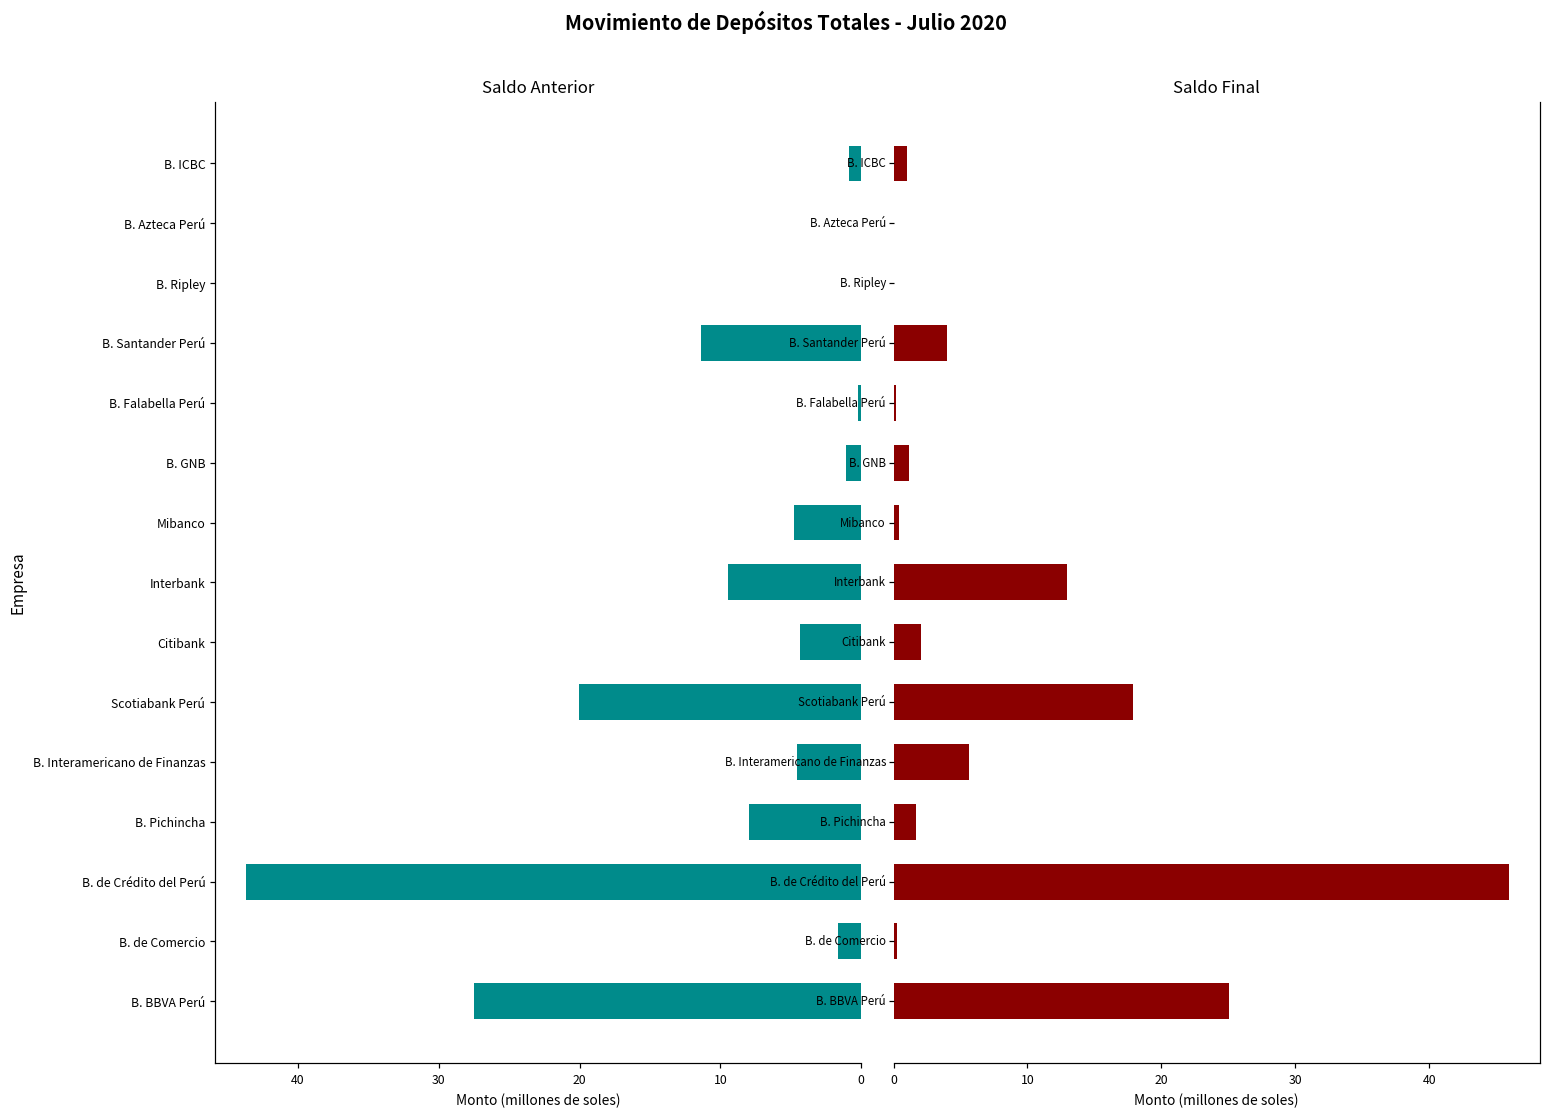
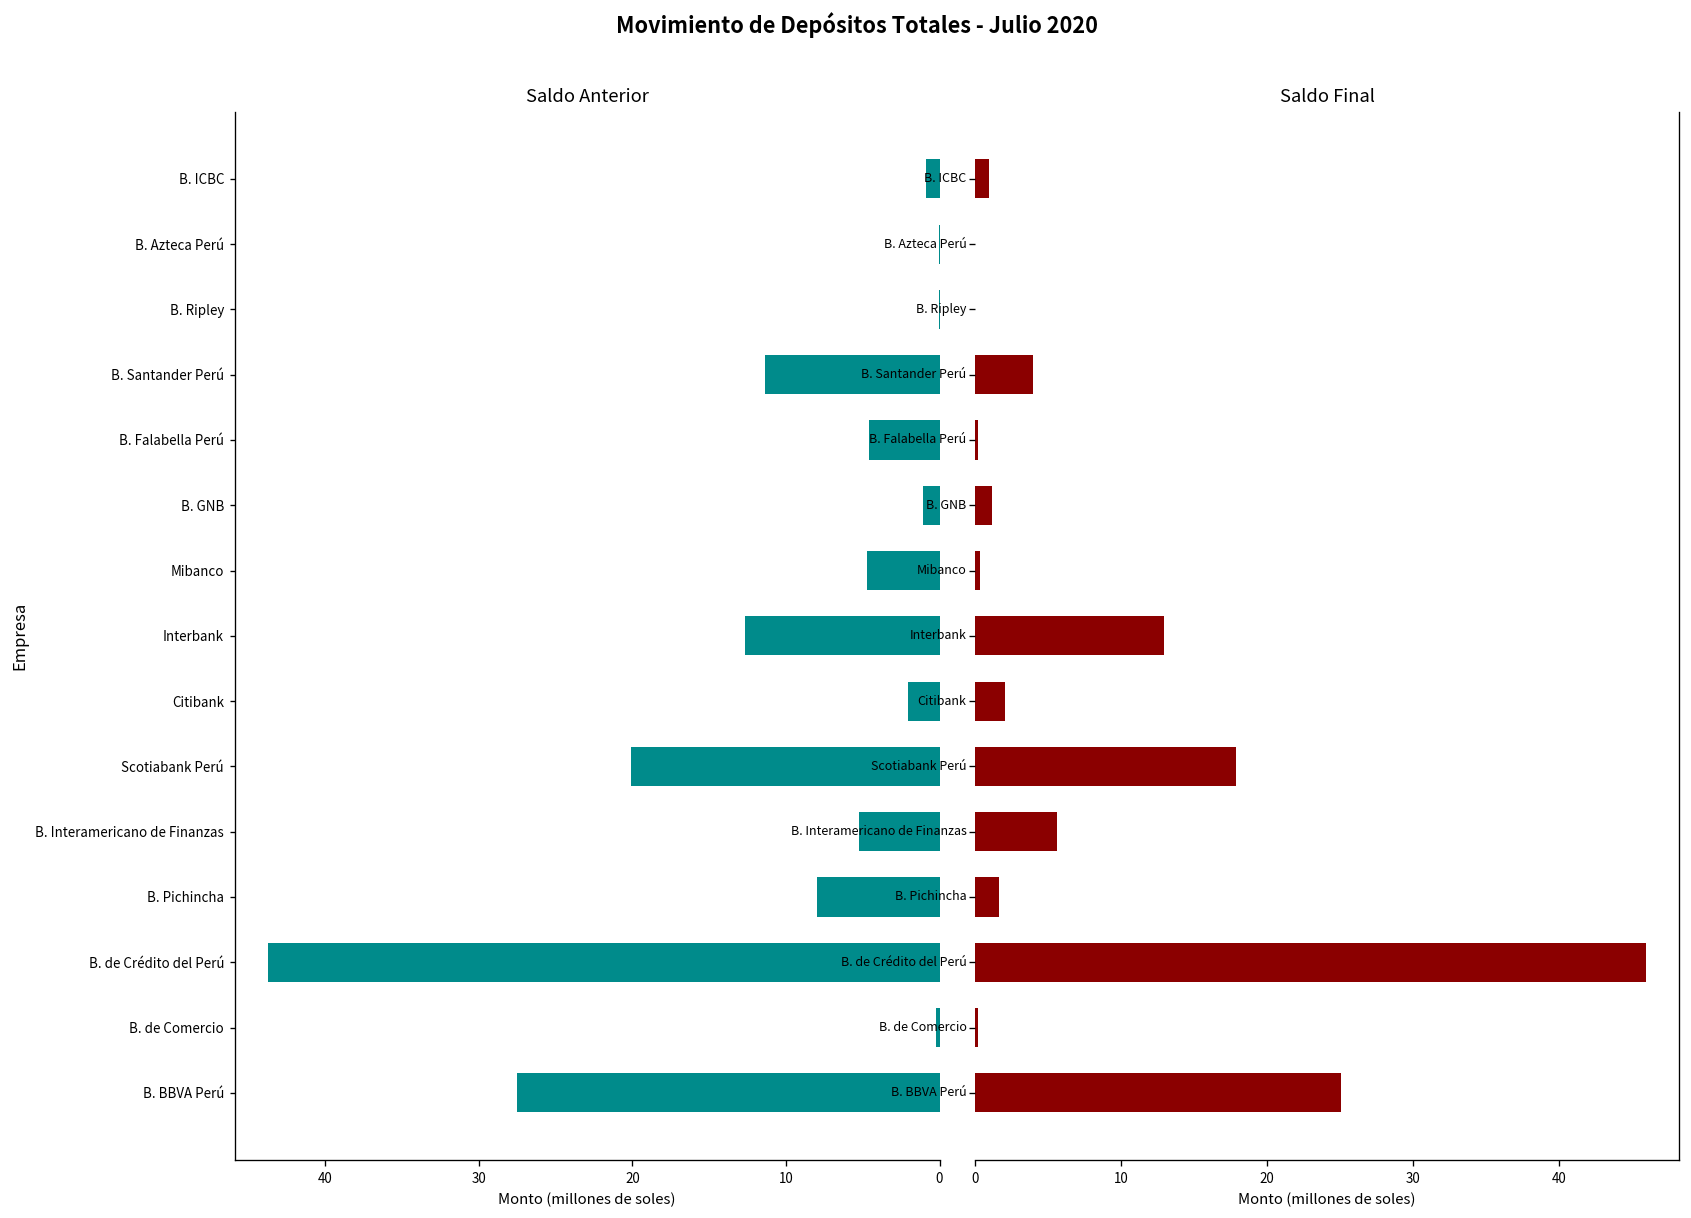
Saldo Anterior, B. Falabella Perú: 0.2 -> 4.6
Saldo Anterior, Interbank: 9.4 -> 12.7
Saldo Anterior, Citibank: 4.4 -> 2.0
Saldo Anterior, B. Interamericano de Finanzas: 4.6 -> 5.3
Saldo Anterior, B. de Comercio: 1.7 -> 0.3
